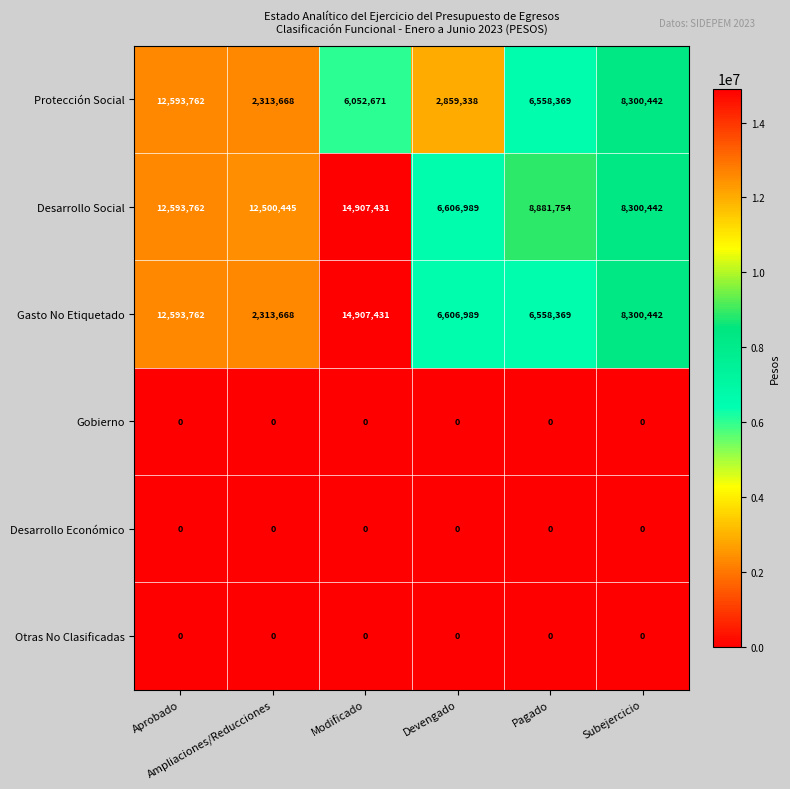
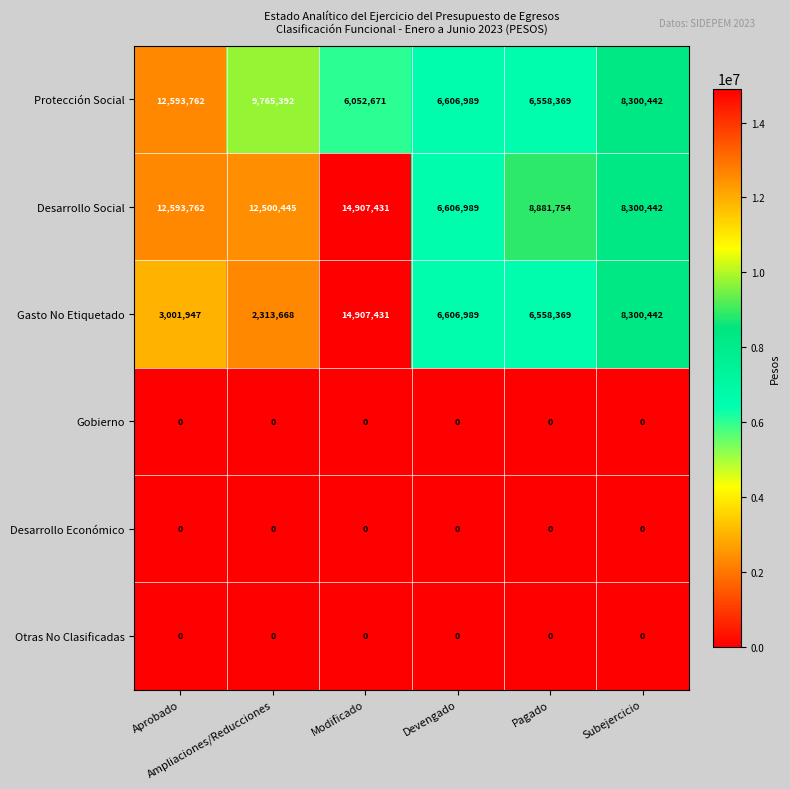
Protección Social, Ampliaciones/Reducciones: 2,313,668 -> 9,765,392
Protección Social, Devengado: 2,859,338 -> 6,606,989
Gasto No Etiquetado, Aprobado: 12,593,762 -> 3,001,947
